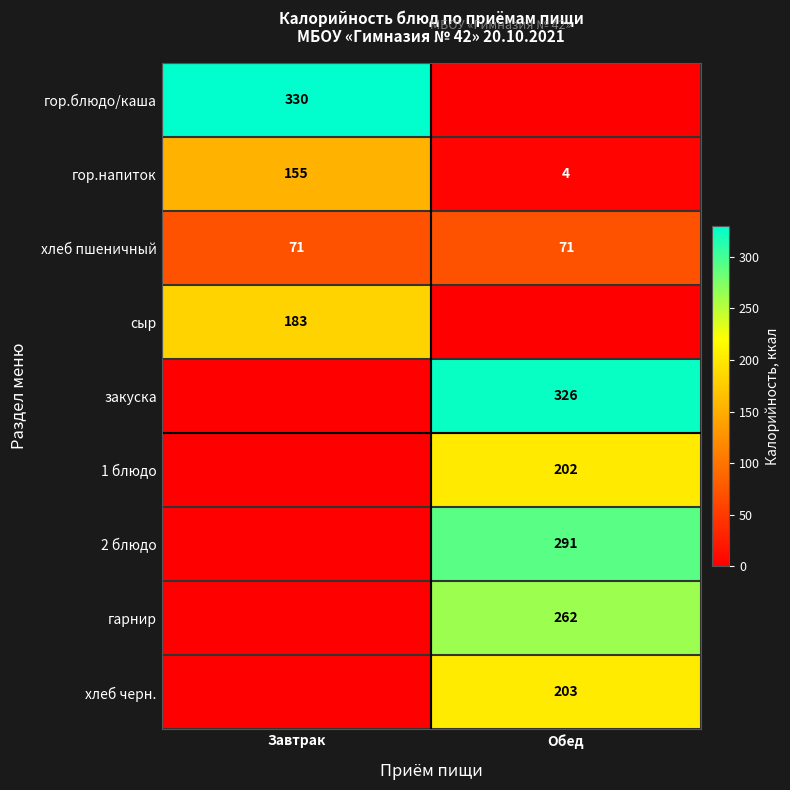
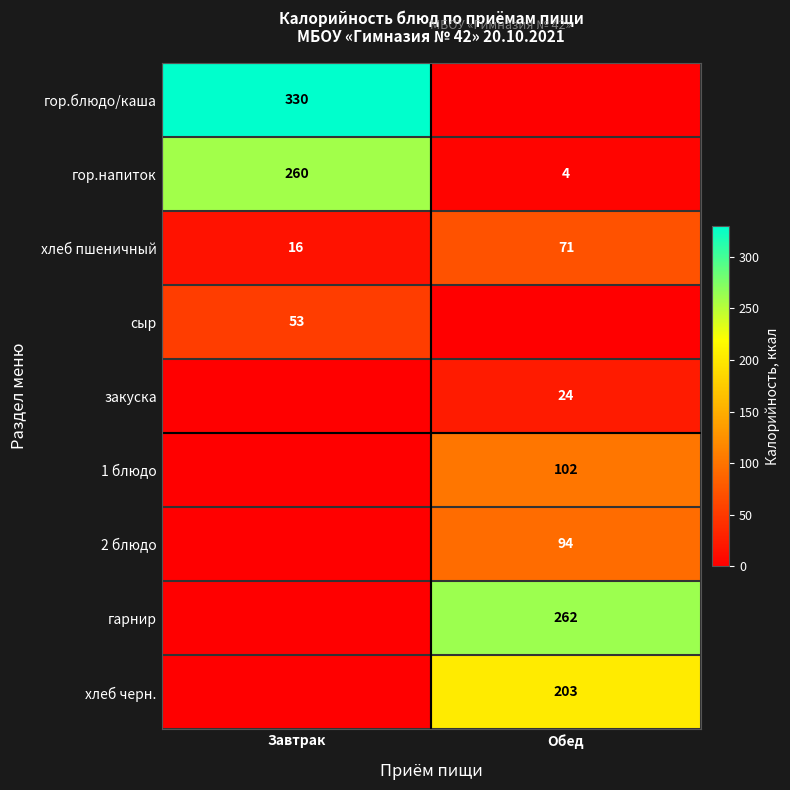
гор.напиток, Завтрак: 155 -> 260
хлеб пшеничный, Завтрак: 71 -> 16
сыр, Завтрак: 183 -> 53
закуска, Обед: 326 -> 24
1 блюдо, Обед: 202 -> 102
2 блюдо, Обед: 291 -> 94
